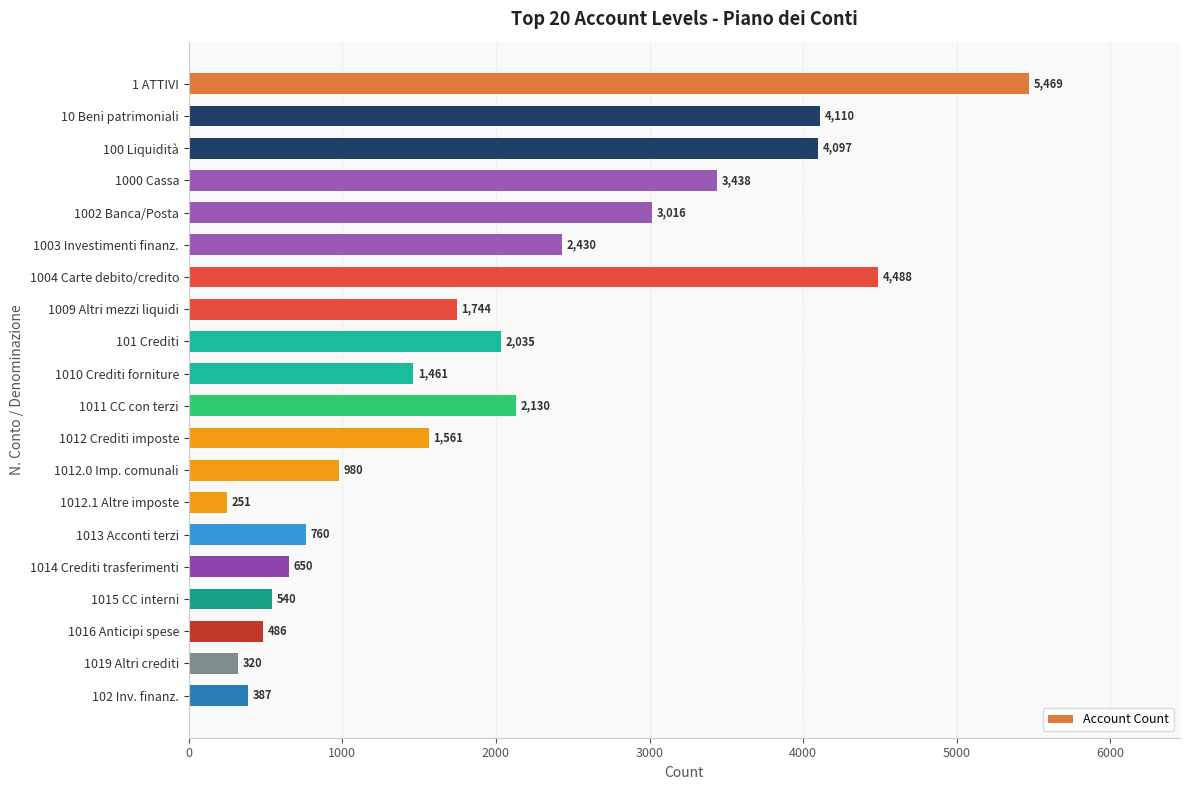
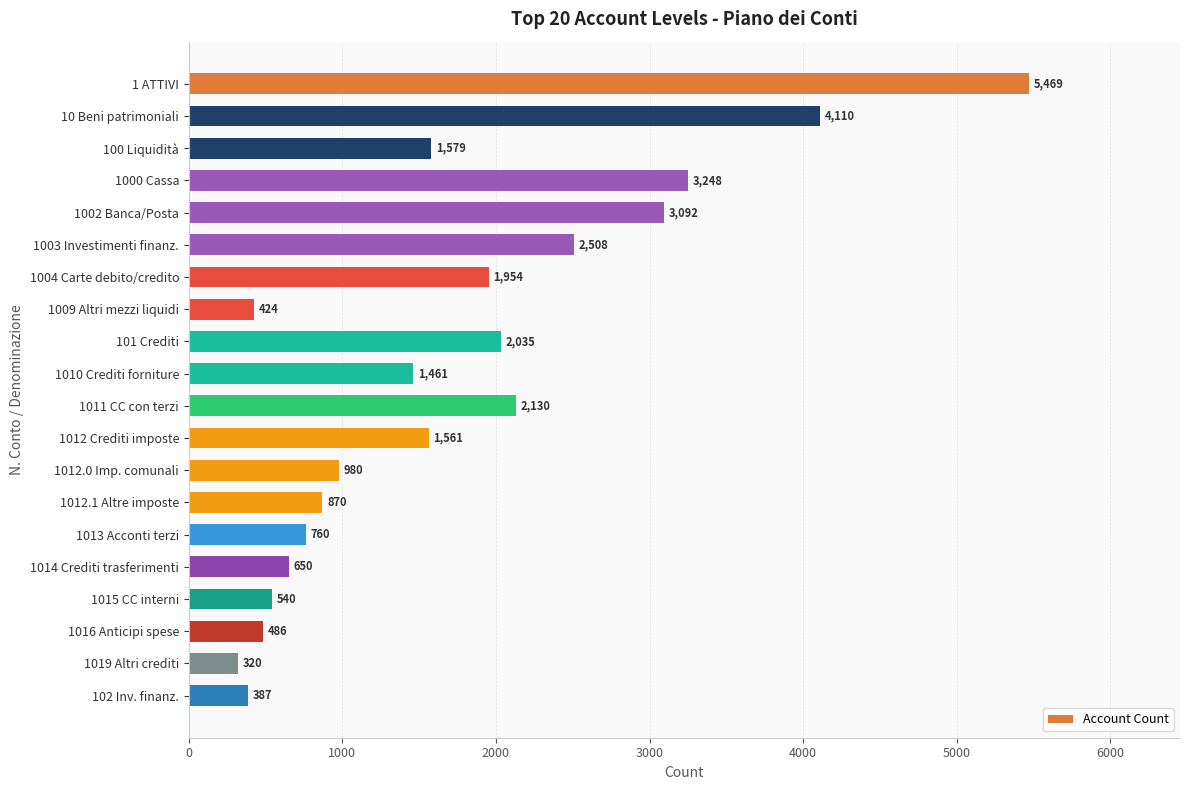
100 Liquidità: 4,097 -> 1,579
1000 Cassa: 3,438 -> 3,248
1002 Banca/Posta: 3,016 -> 3,092
1003 Investimenti finanz.: 2,430 -> 2,508
1004 Carte debito/credito: 4,488 -> 1,954
1009 Altri mezzi liquidi: 1,744 -> 424
1012.1 Altre imposte: 251 -> 870
